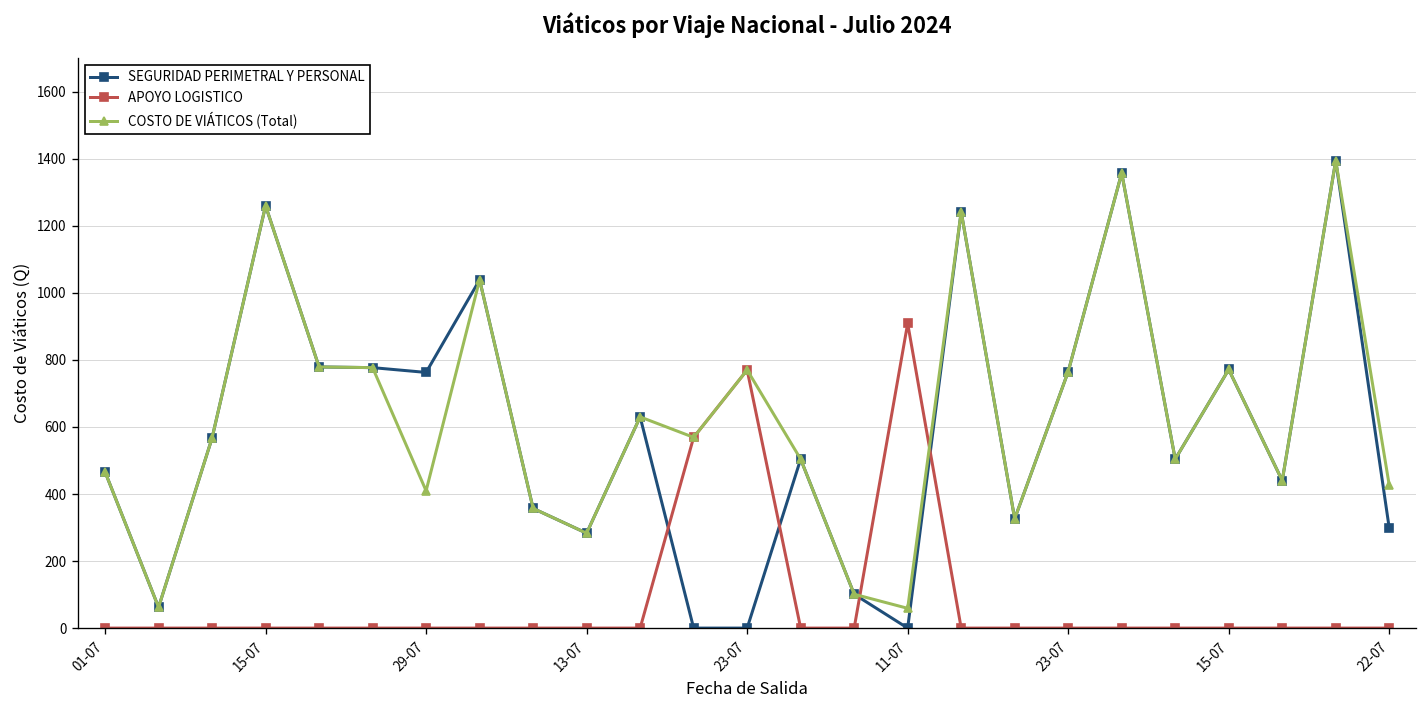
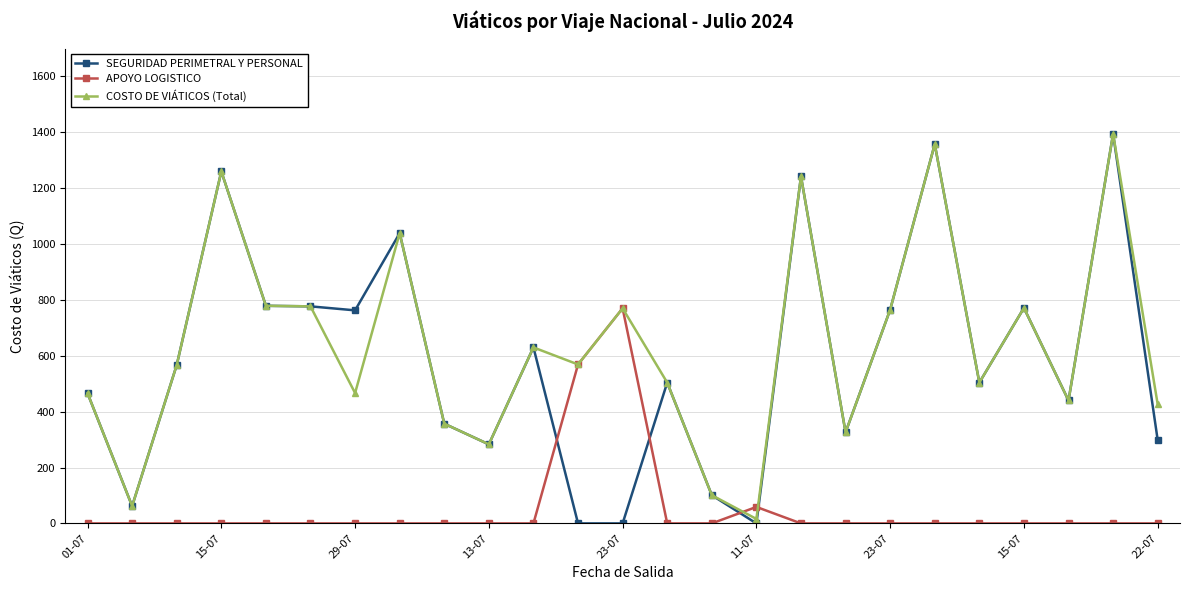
COSTO DE VIÁTICOS (Total), 29-07: 410 -> 470
APOYO LOGISTICO, 11-07: 910 -> 60
COSTO DE VIÁTICOS (Total), 11-07: 60 -> 20
